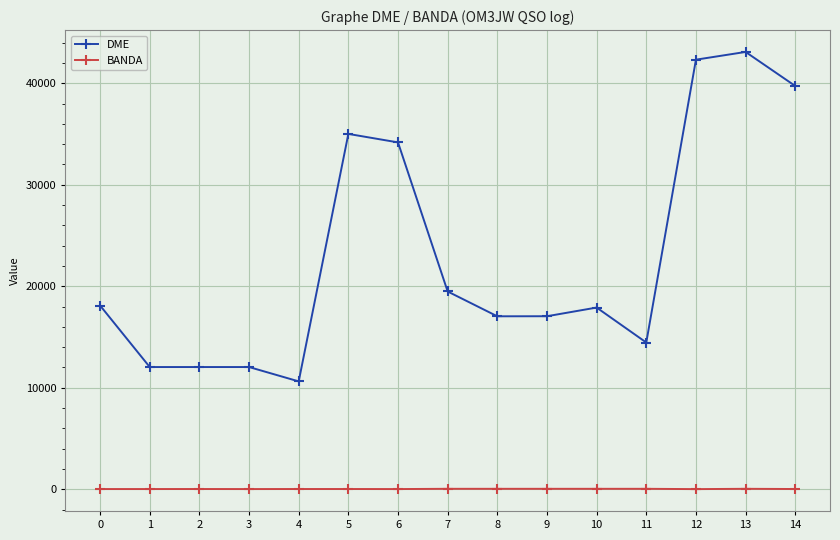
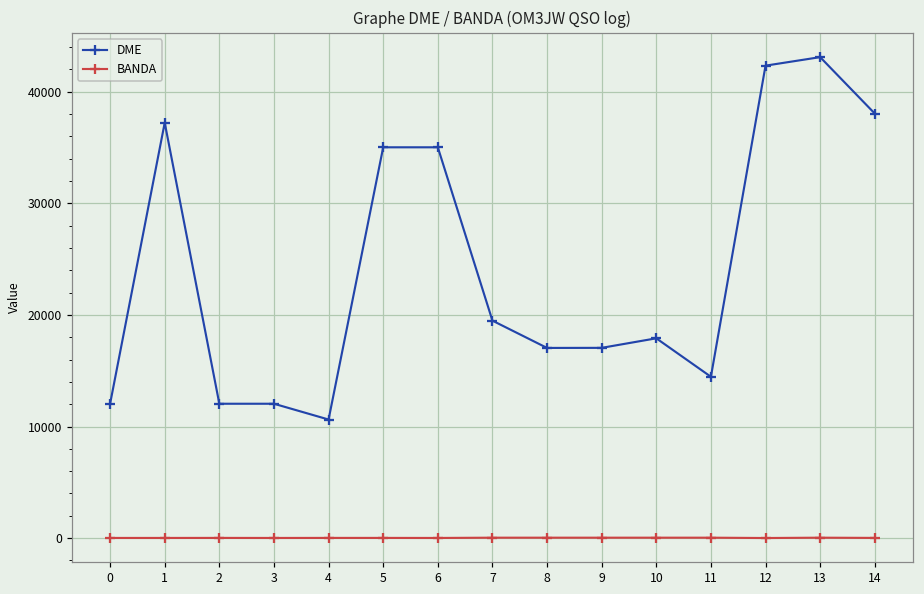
DME, 0: 18100 -> 12000
DME, 1: 12000 -> 37200
DME, 6: 34200 -> 35000
DME, 14: 39700 -> 38000
